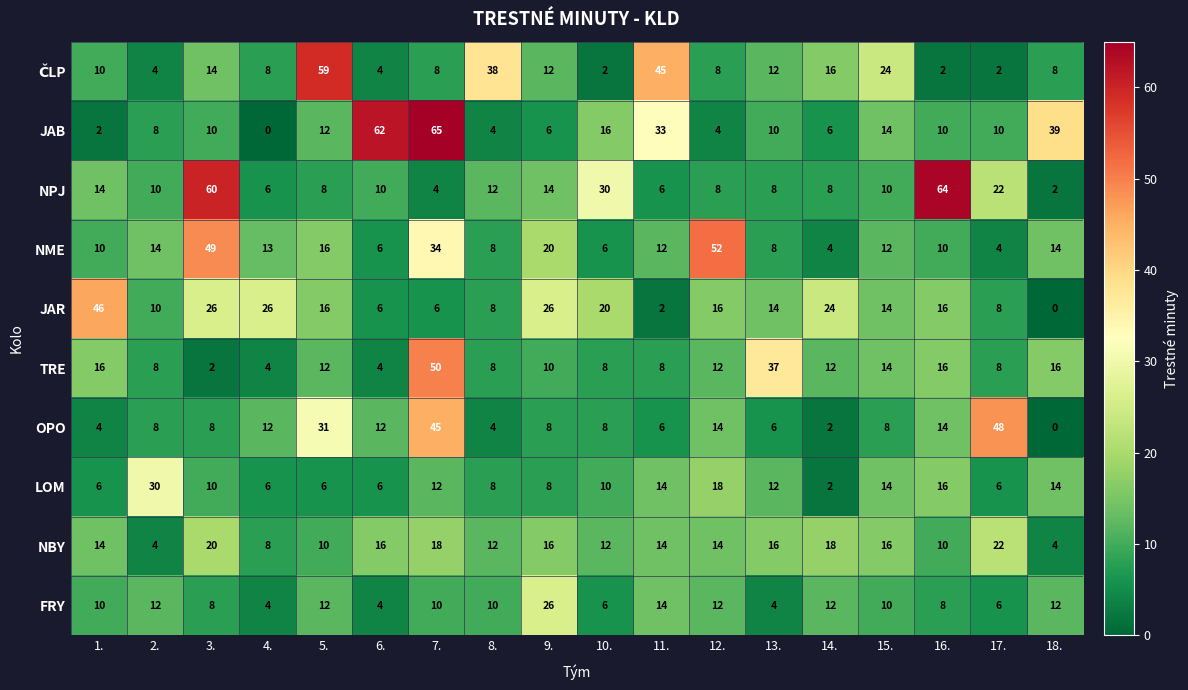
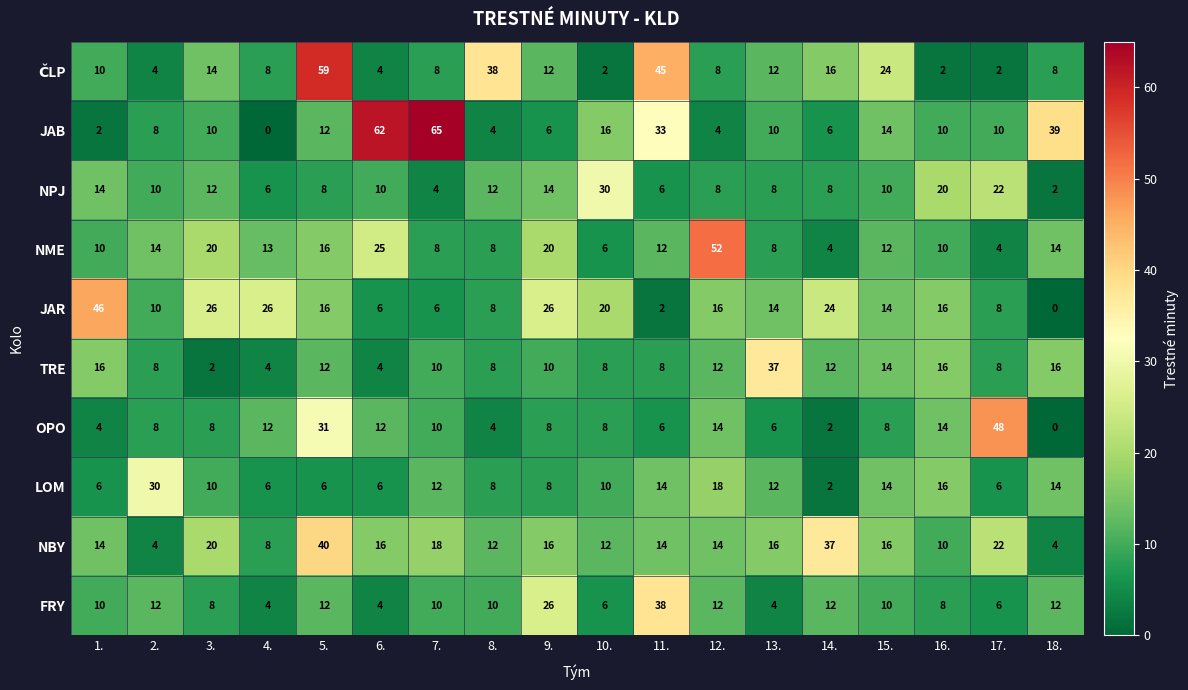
NPJ, 3.: 60 -> 12
NPJ, 16.: 64 -> 20
NME, 3.: 49 -> 20
NME, 6.: 6 -> 25
NME, 7.: 34 -> 8
TRE, 7.: 50 -> 10
OPO, 7.: 45 -> 10
NBY, 5.: 10 -> 40
NBY, 14.: 18 -> 37
FRY, 11.: 14 -> 38
